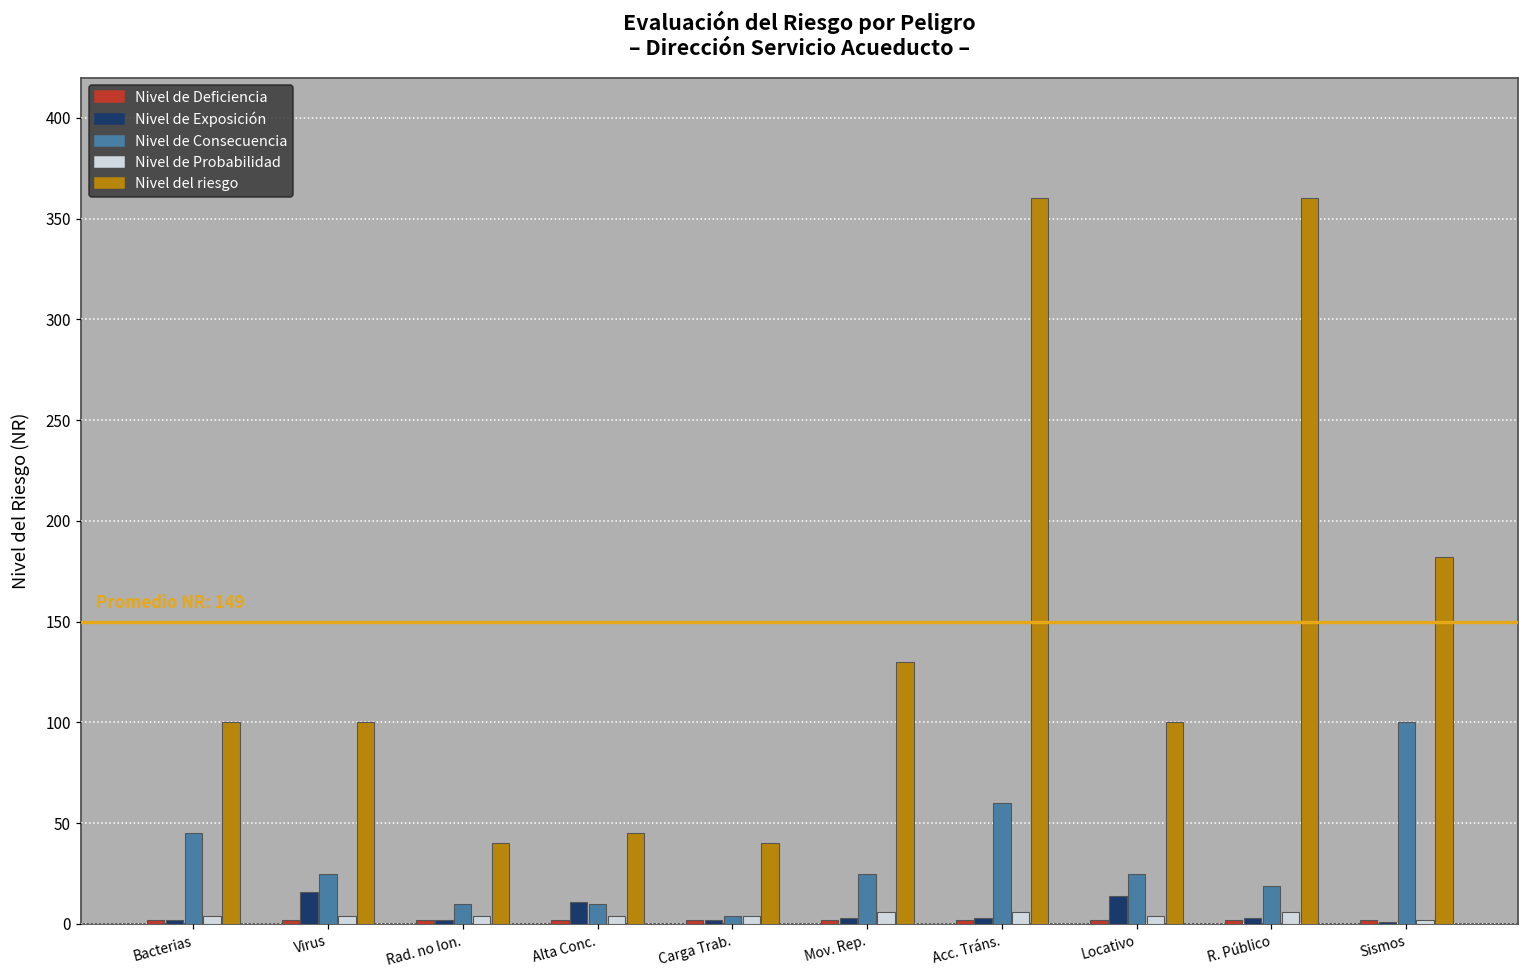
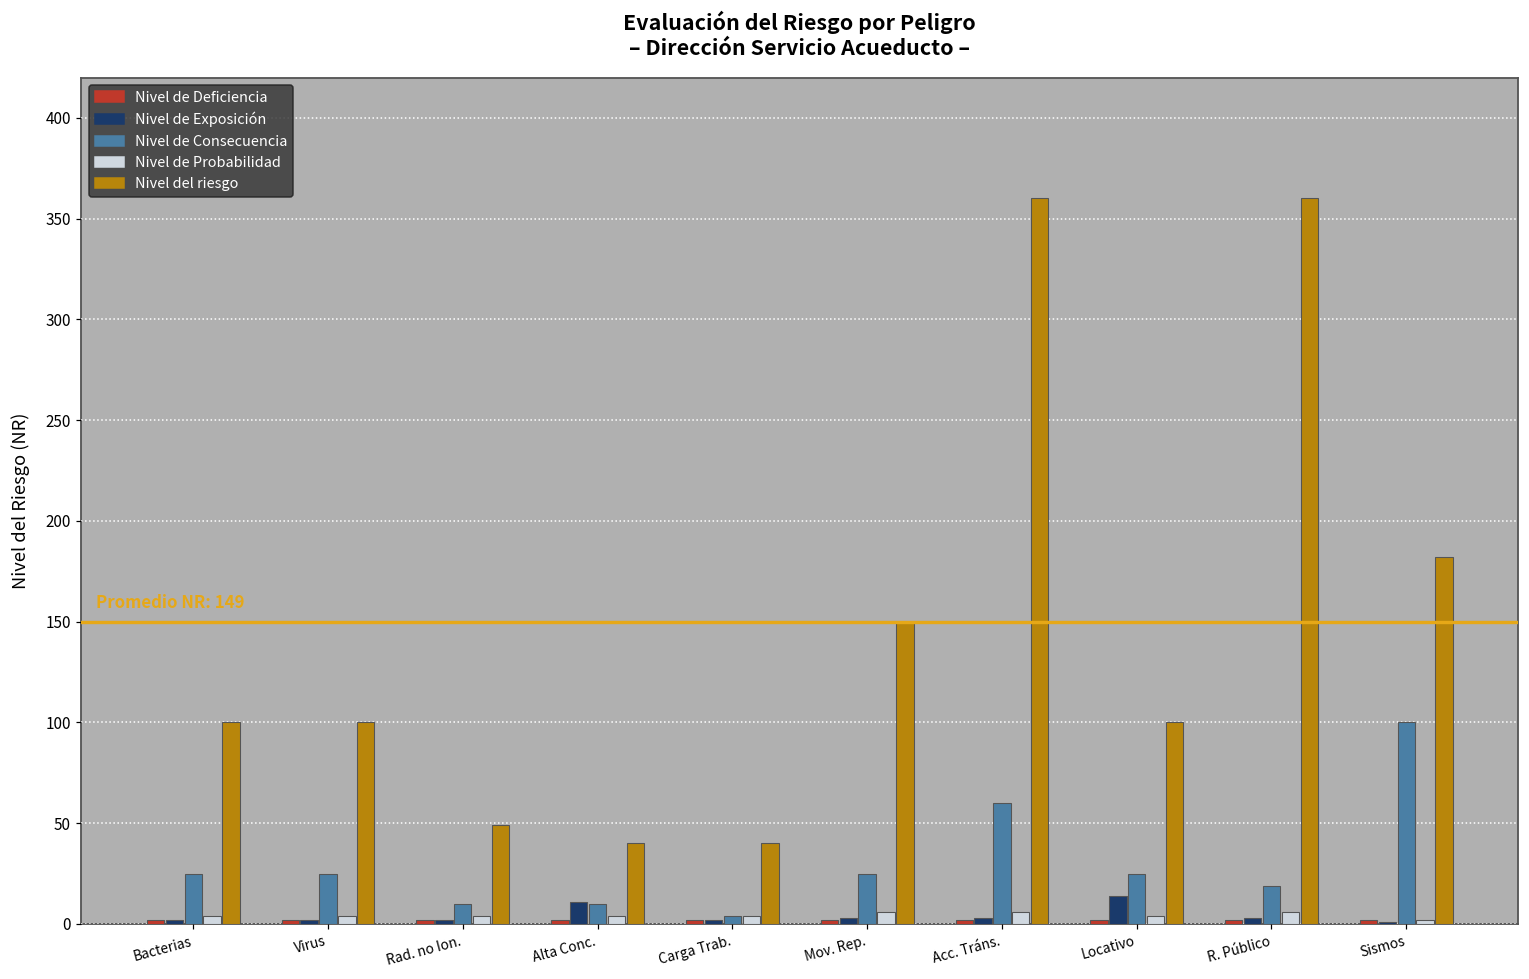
Nivel de Consecuencia, Bacterias: 45 -> 25
Nivel de Exposición, Virus: 16 -> 2
Nivel del riesgo, Rad. no Ion.: 40 -> 49
Nivel del riesgo, Alta Conc.: 45 -> 40
Nivel del riesgo, Mov. Rep.: 130 -> 150
